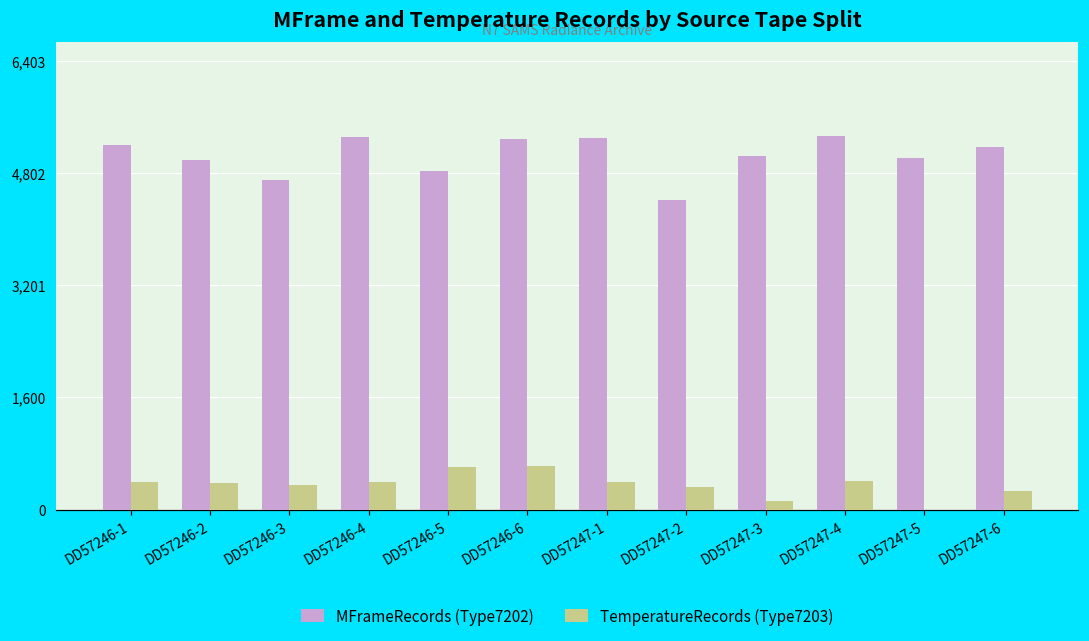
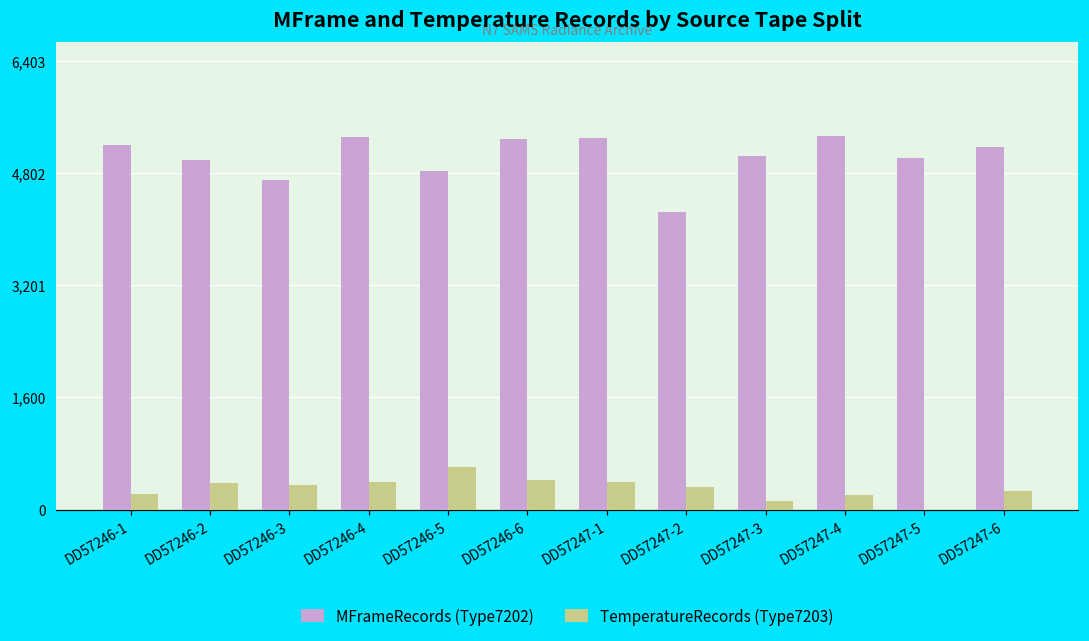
TemperatureRecords (Type7203), DD57246-1: 400 -> 200
TemperatureRecords (Type7203), DD57246-6: 600 -> 400
MFrameRecords (Type7202), DD57247-2: 4,400 -> 4,200
TemperatureRecords (Type7203), DD57247-4: 400 -> 200
